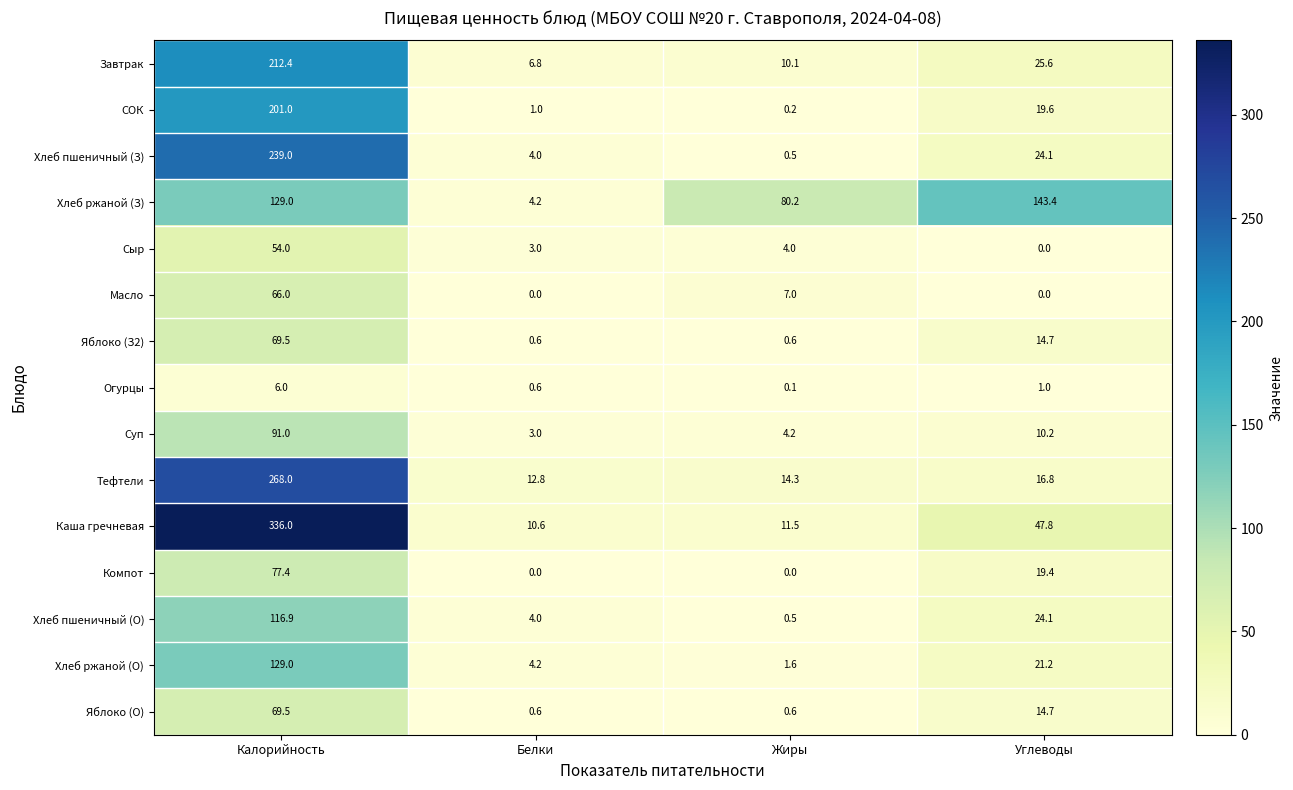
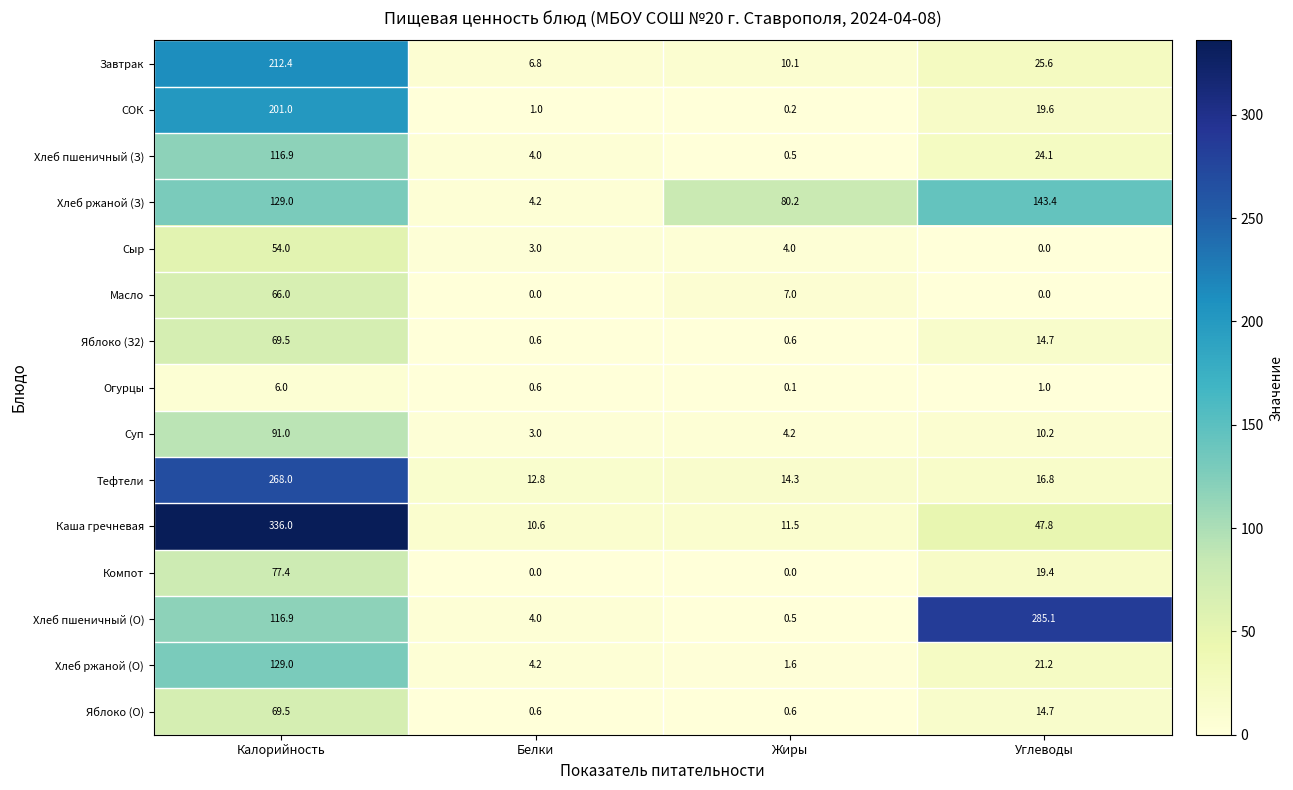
Хлеб пшеничный (З), Калорийность: 239.0 -> 116.9
Хлеб пшеничный (О), Углеводы: 24.1 -> 285.1
